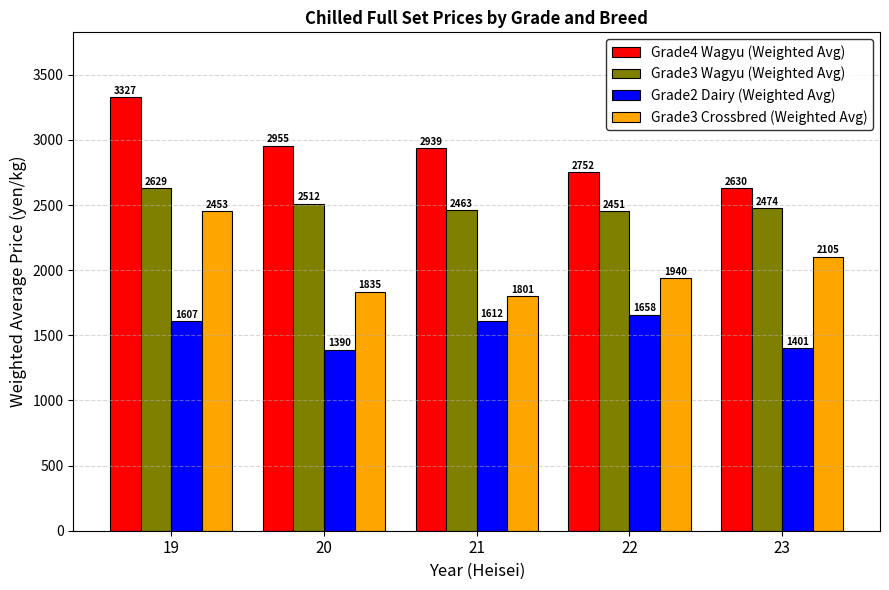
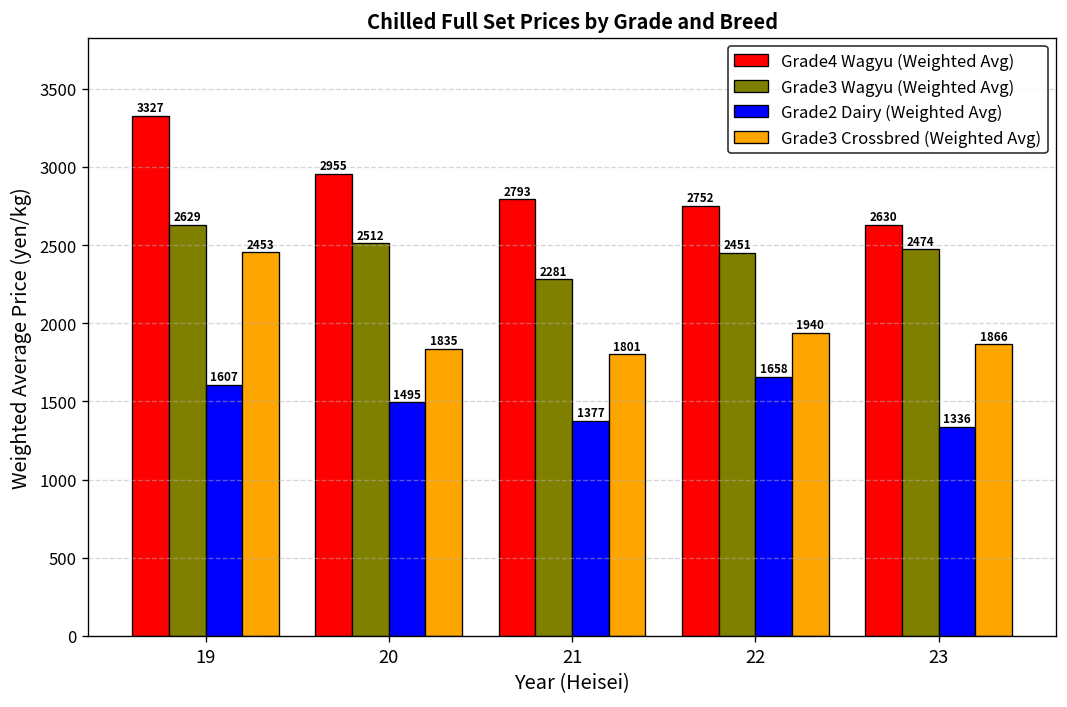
Grade2 Dairy (Weighted Avg), 20: 1390 -> 1495
Grade4 Wagyu (Weighted Avg), 21: 2939 -> 2793
Grade3 Wagyu (Weighted Avg), 21: 2463 -> 2281
Grade2 Dairy (Weighted Avg), 21: 1612 -> 1377
Grade2 Dairy (Weighted Avg), 23: 1401 -> 1336
Grade3 Crossbred (Weighted Avg), 23: 2105 -> 1866
